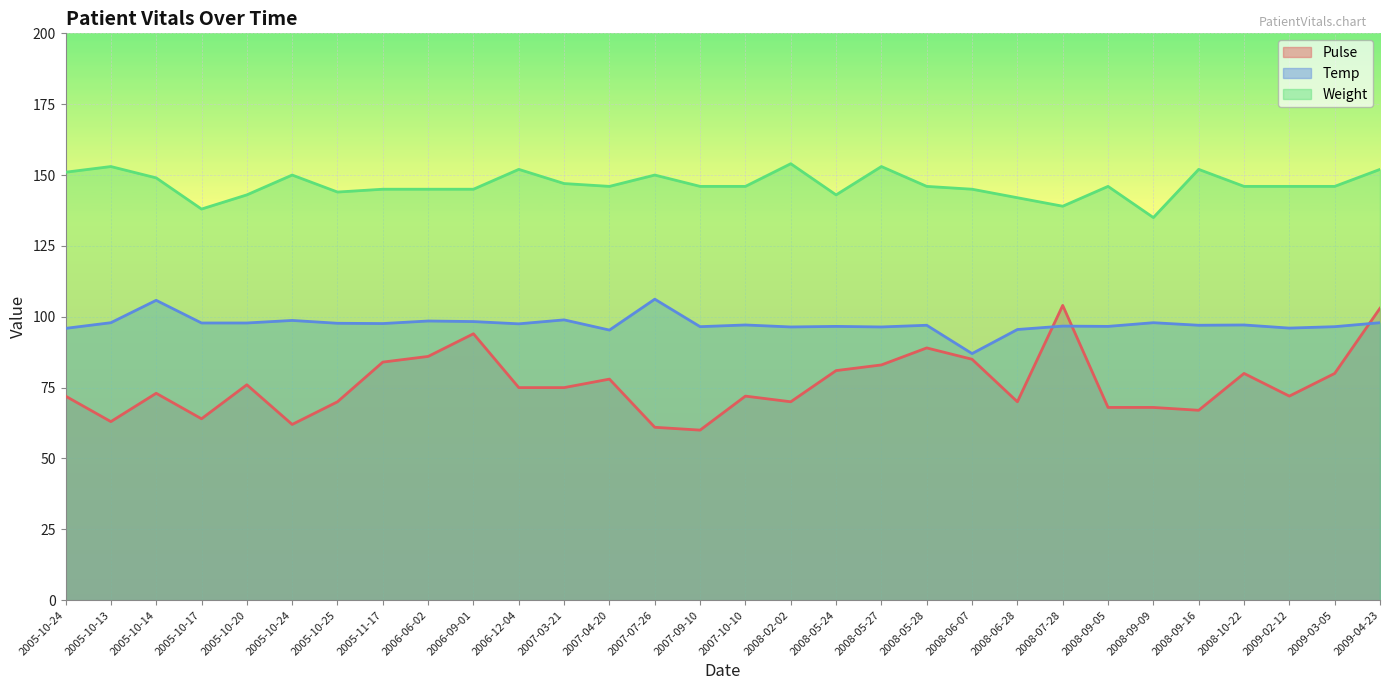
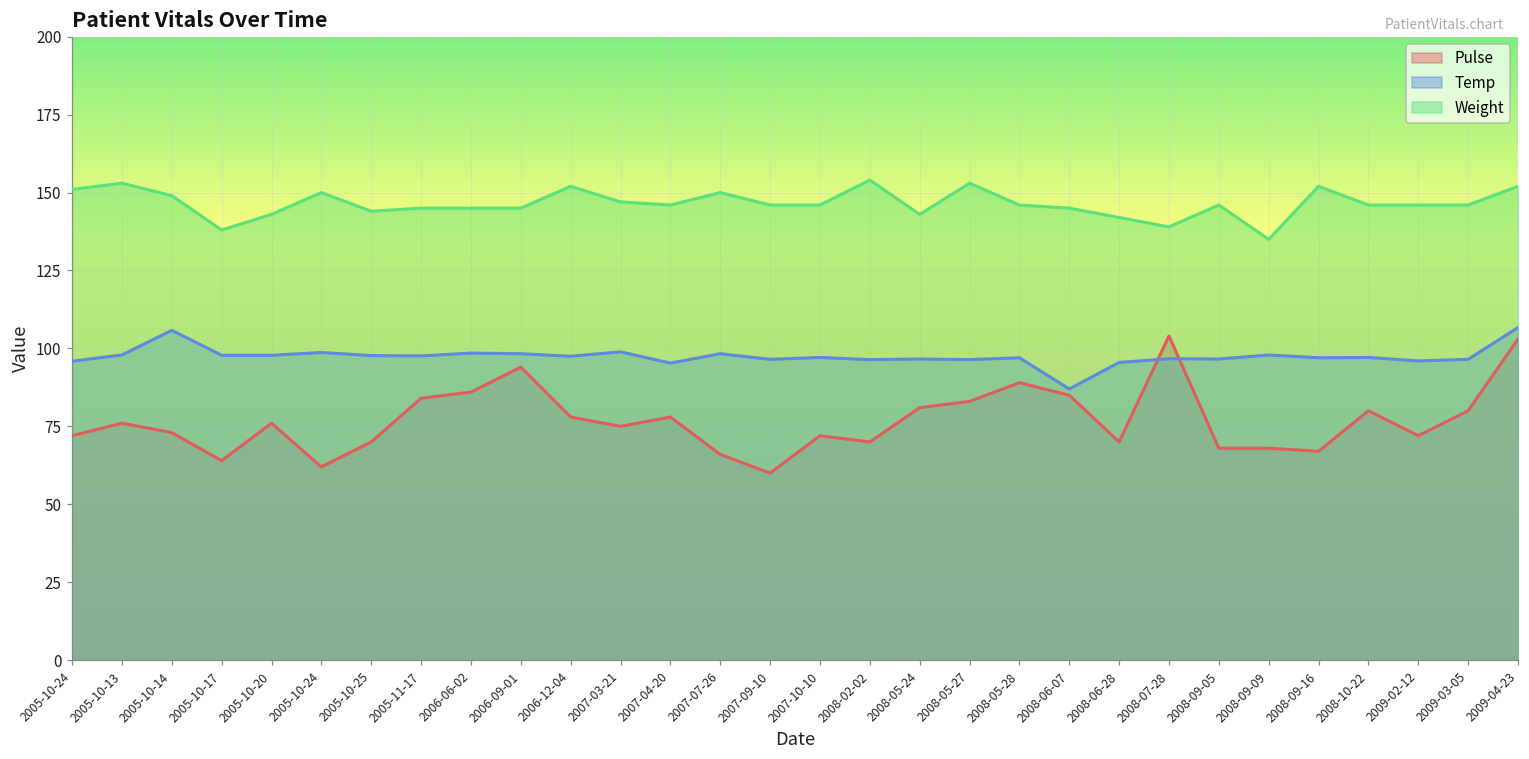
Pulse, 2005-10-13: 63 -> 76
Pulse, 2006-12-04: 75 -> 78
Pulse, 2007-07-26: 61 -> 66
Temp, 2007-07-26: 106 -> 98
Temp, 2009-04-23: 98 -> 107
